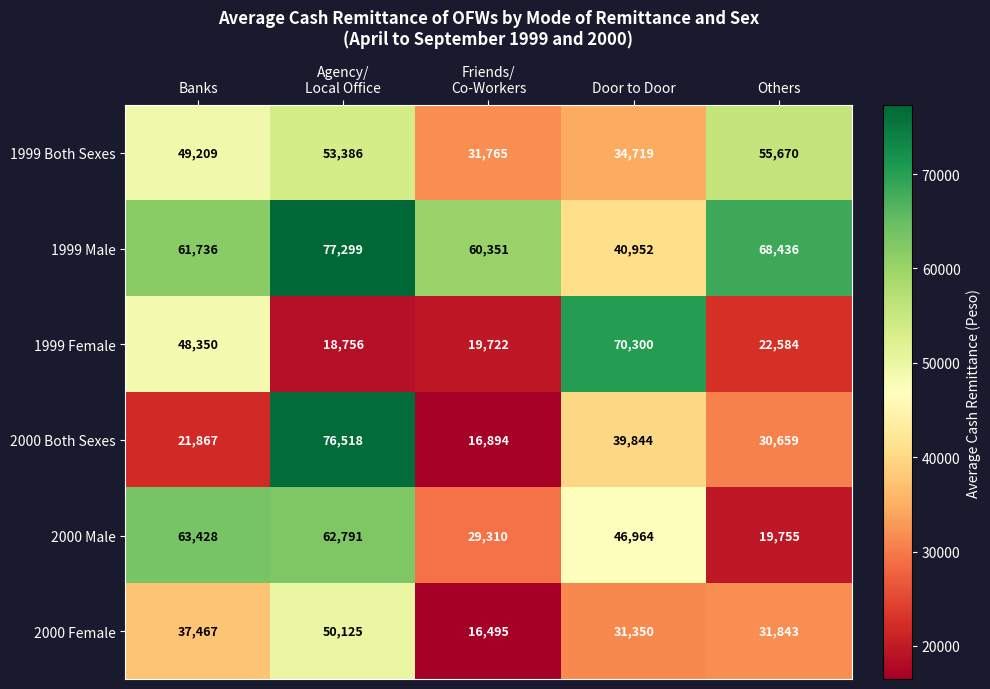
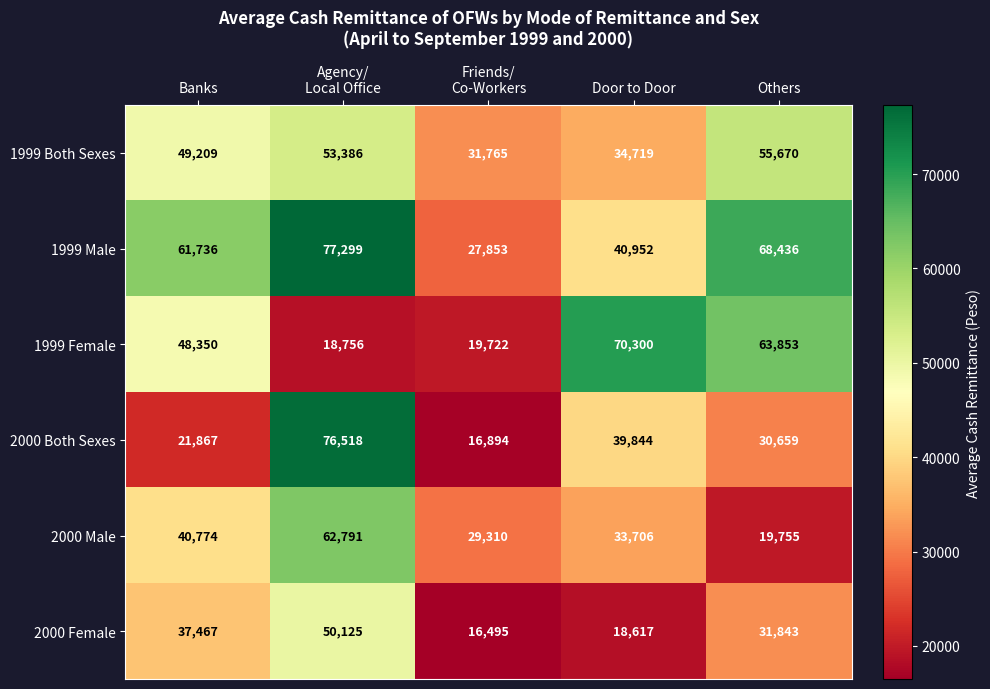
1999 Male, Friends/ Co-Workers: 60,351 -> 27,853
1999 Female, Others: 22,584 -> 63,853
2000 Male, Banks: 63,428 -> 40,774
2000 Male, Door to Door: 46,964 -> 33,706
2000 Female, Door to Door: 31,350 -> 18,617
